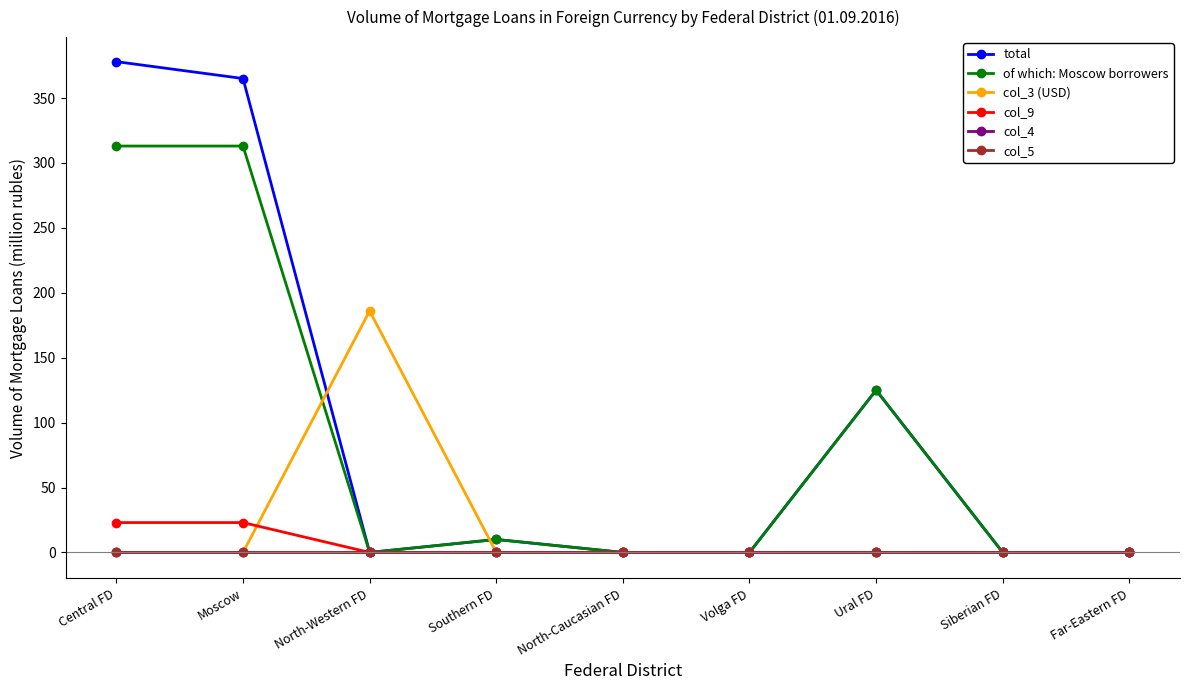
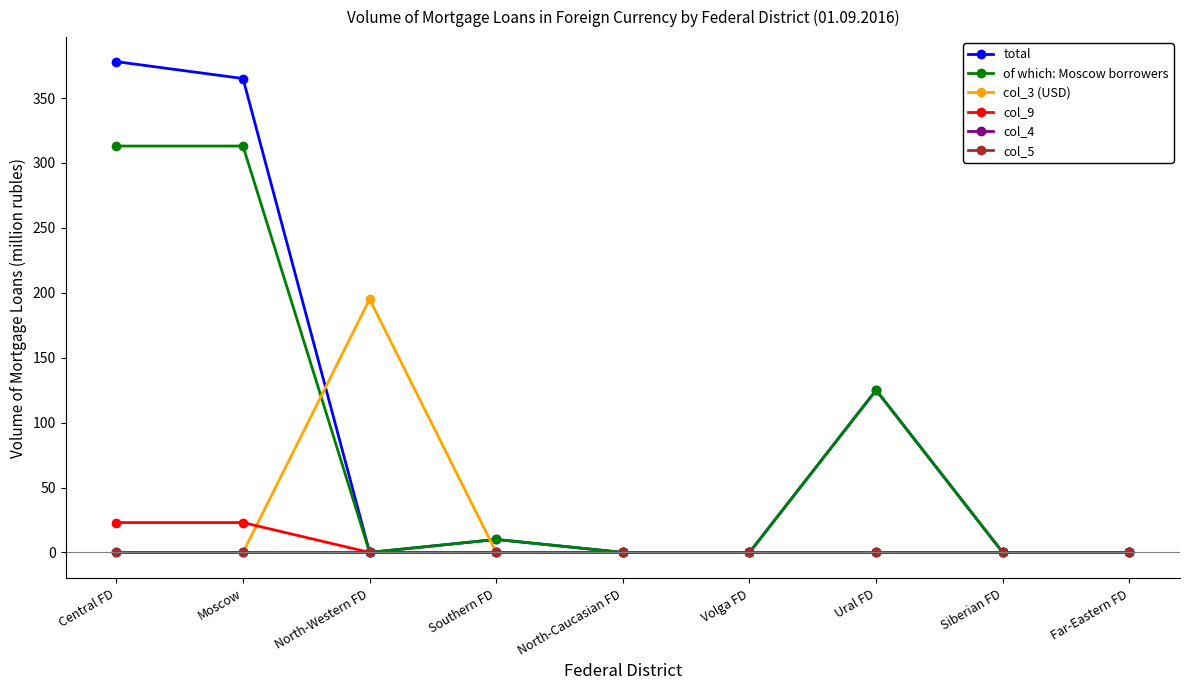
col_3 (USD), North-Western FD: 186 -> 195
